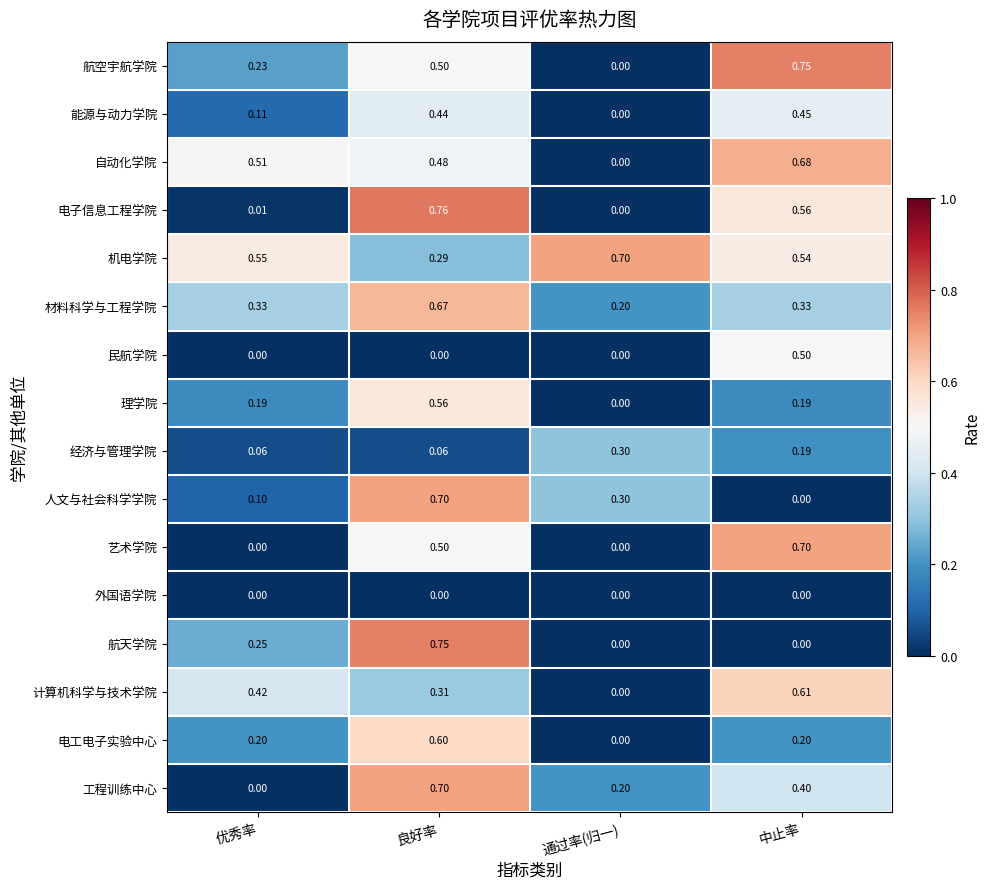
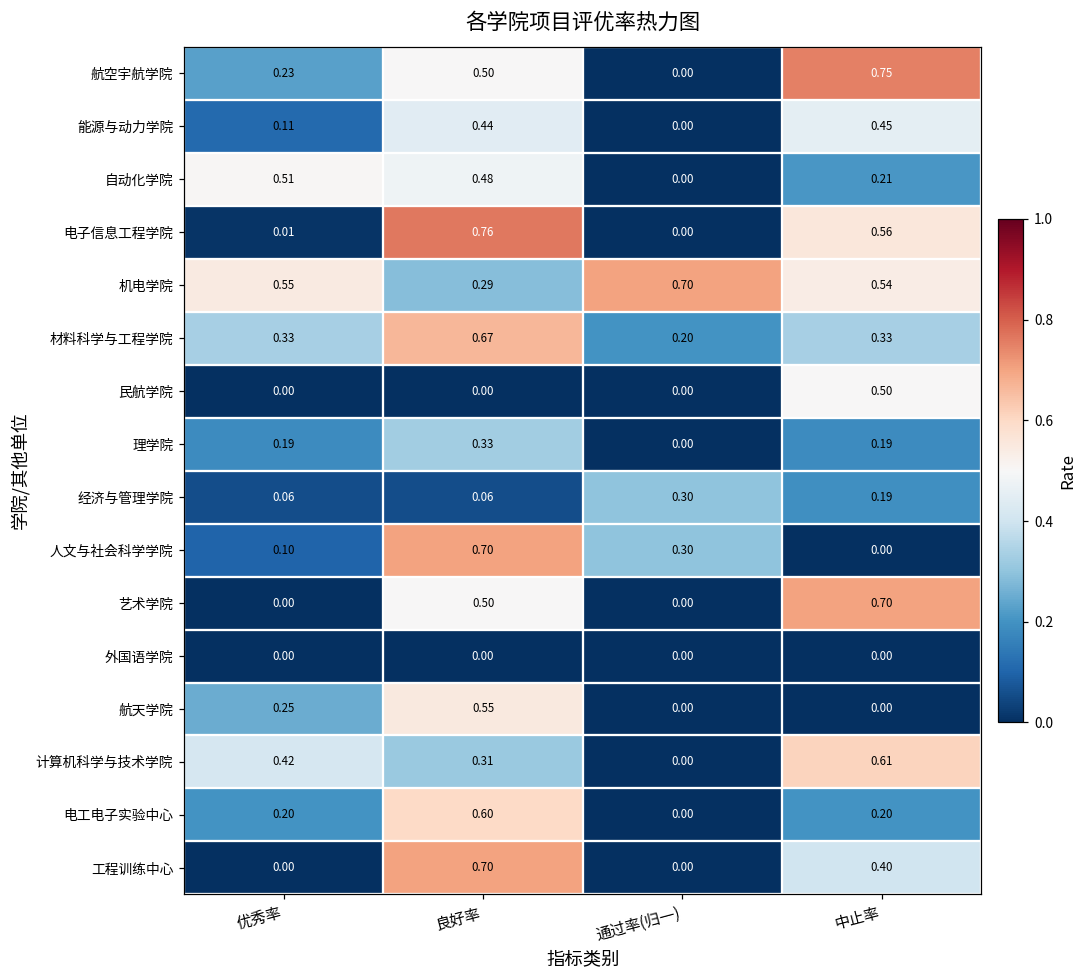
自动化学院, 中止率: 0.68 -> 0.21
理学院, 良好率: 0.56 -> 0.33
航天学院, 良好率: 0.75 -> 0.55
工程训练中心, 通过率(归一): 0.20 -> 0.00
